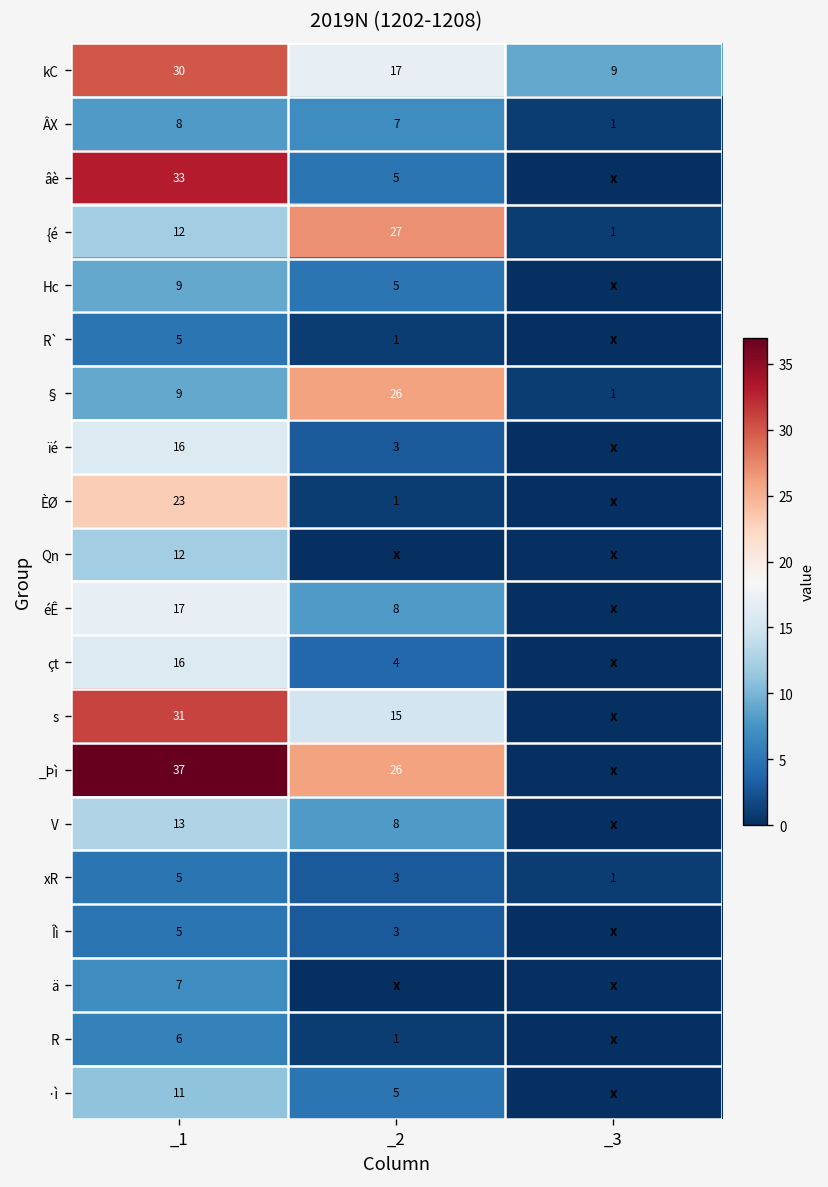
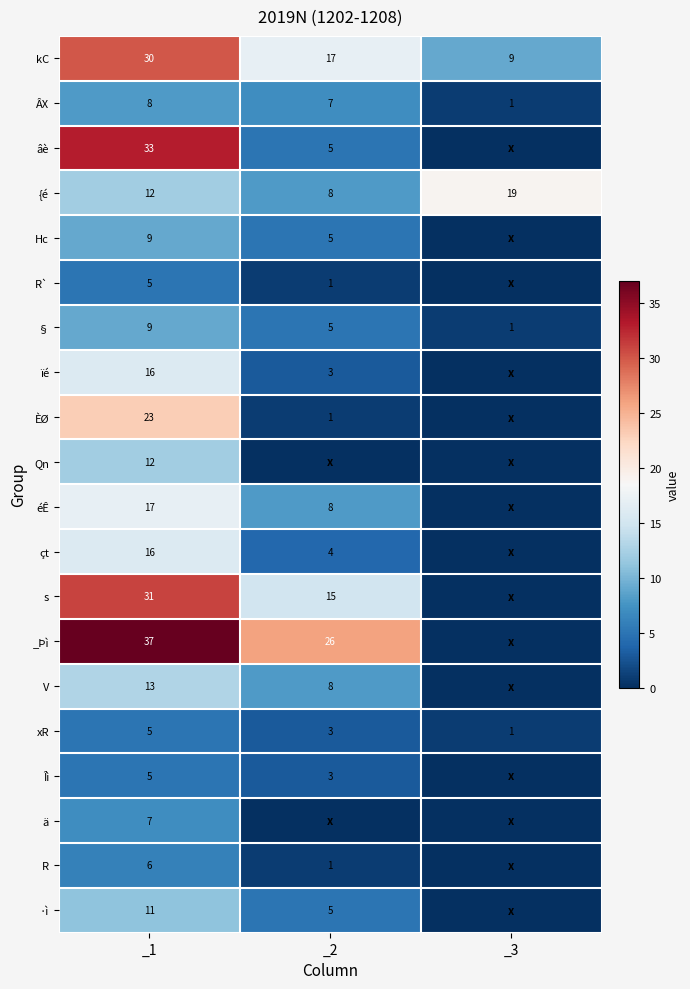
{é, _2: 27 -> 8
{é, _3: 1 -> 19
§, _2: 26 -> 5
